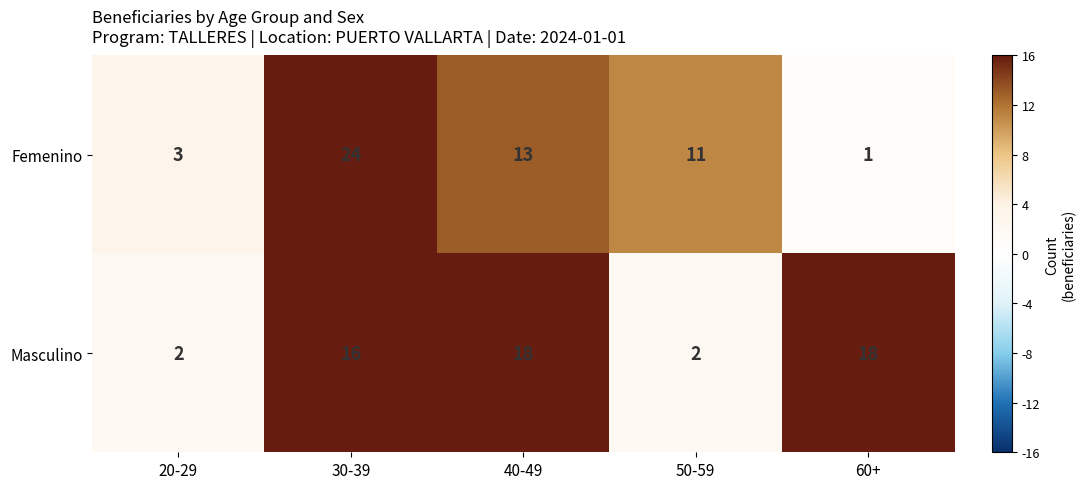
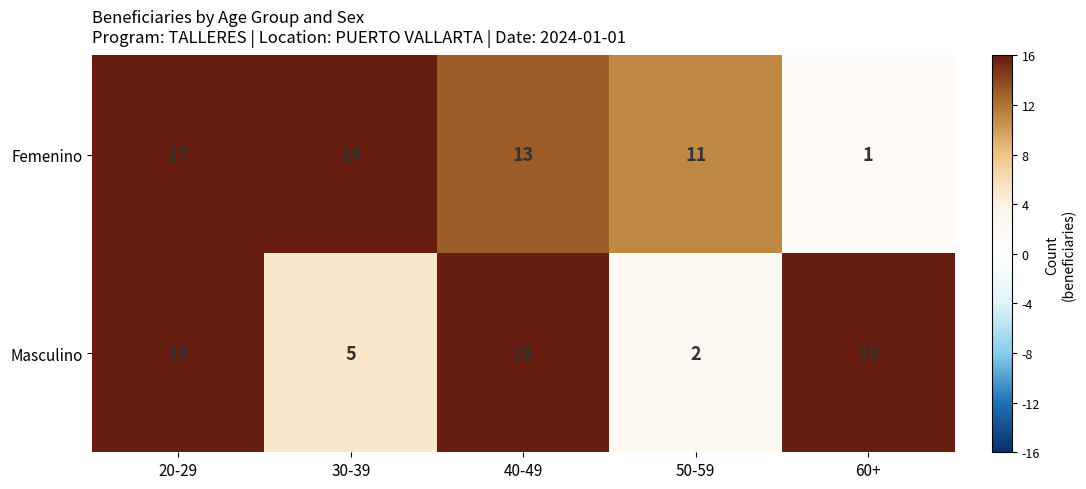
Femenino, 20-29: 3 -> 17
Masculino, 20-29: 2 -> 18
Masculino, 30-39: 16 -> 5
